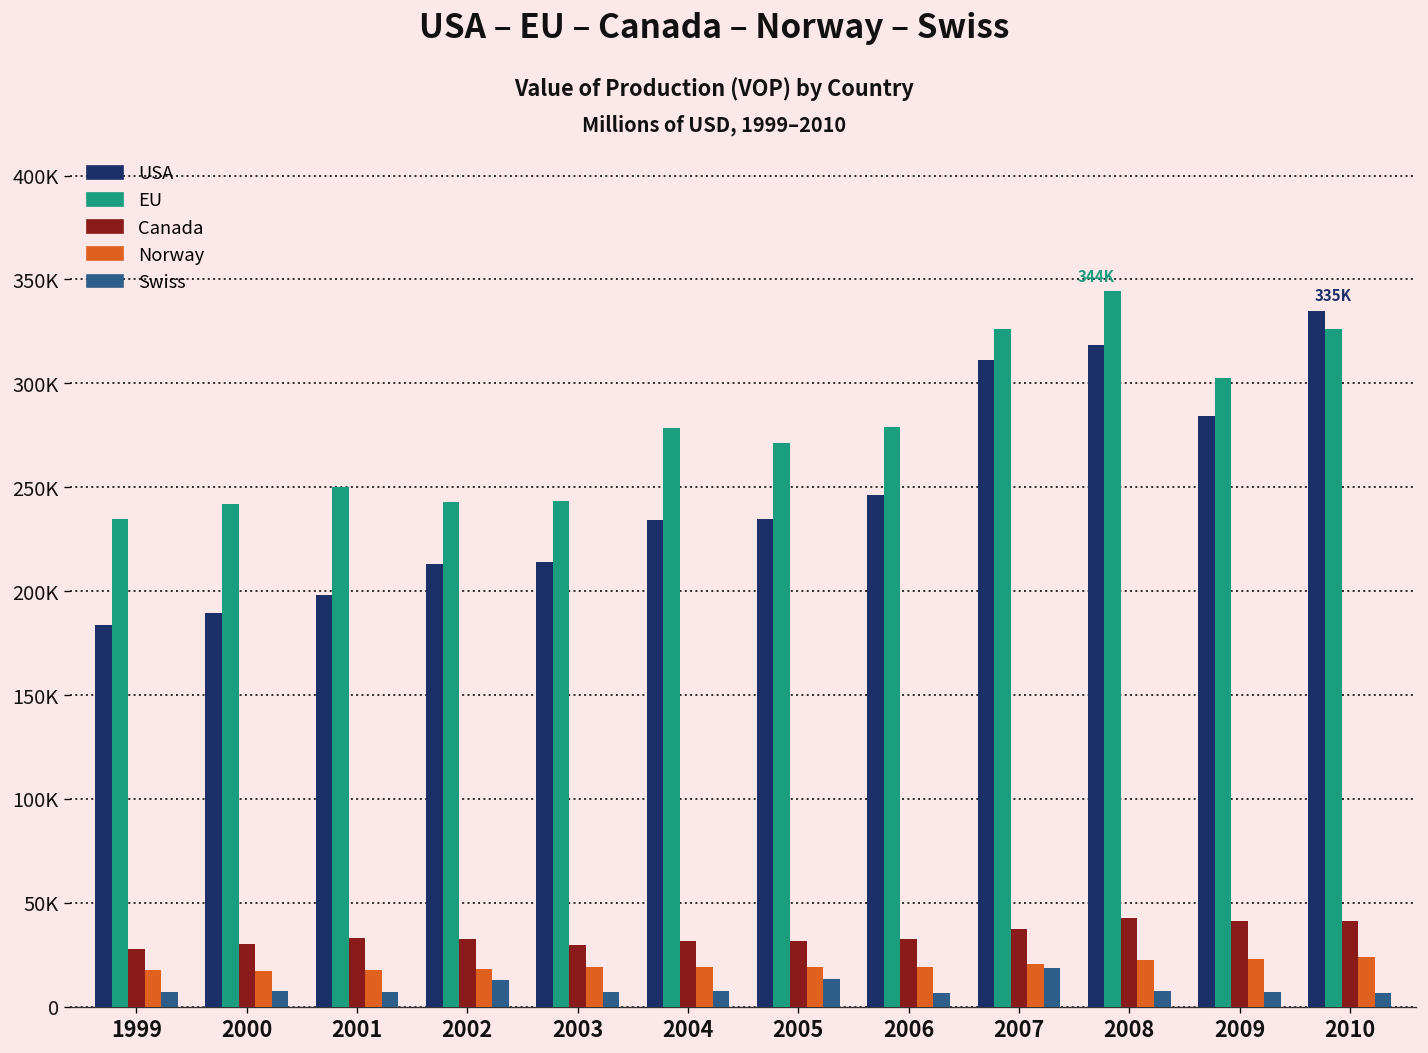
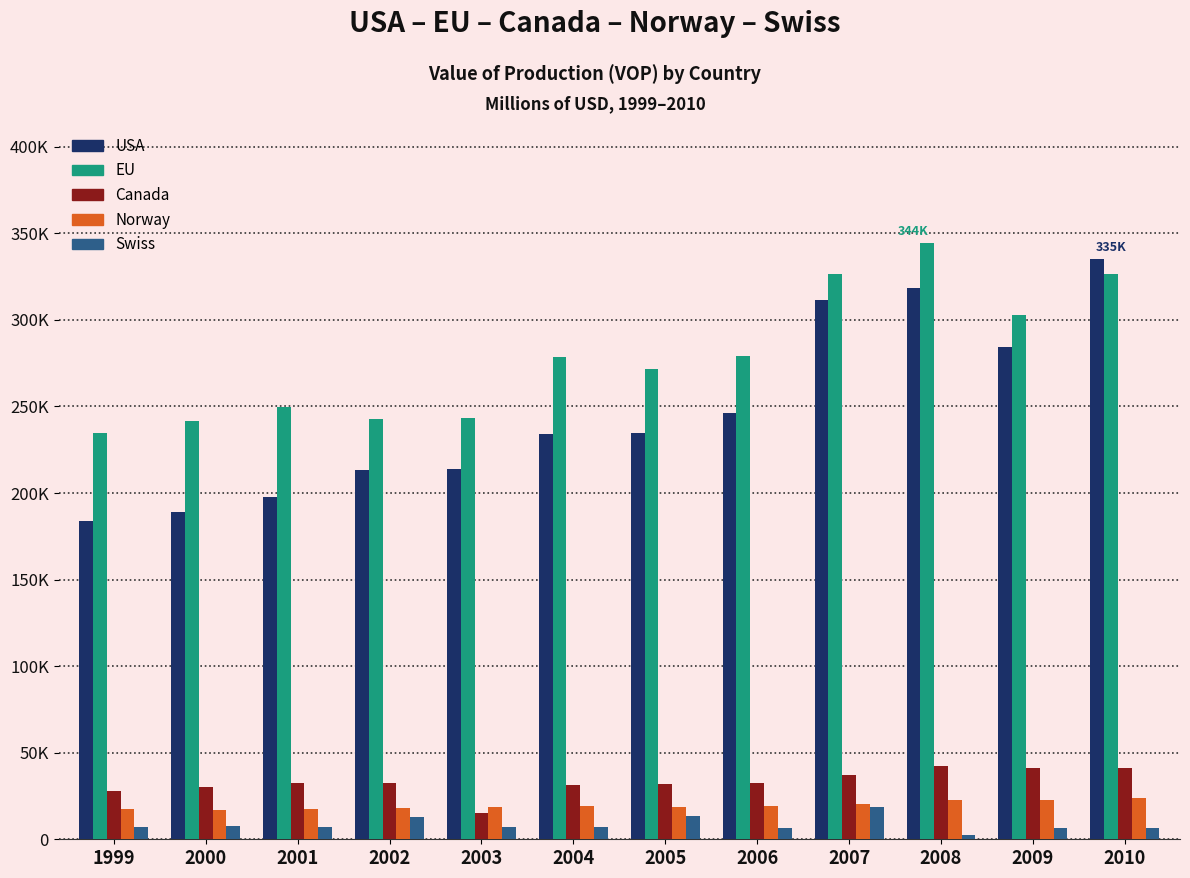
Canada, 2003: 29000 -> 15000
Swiss, 2008: 7000 -> 3000
